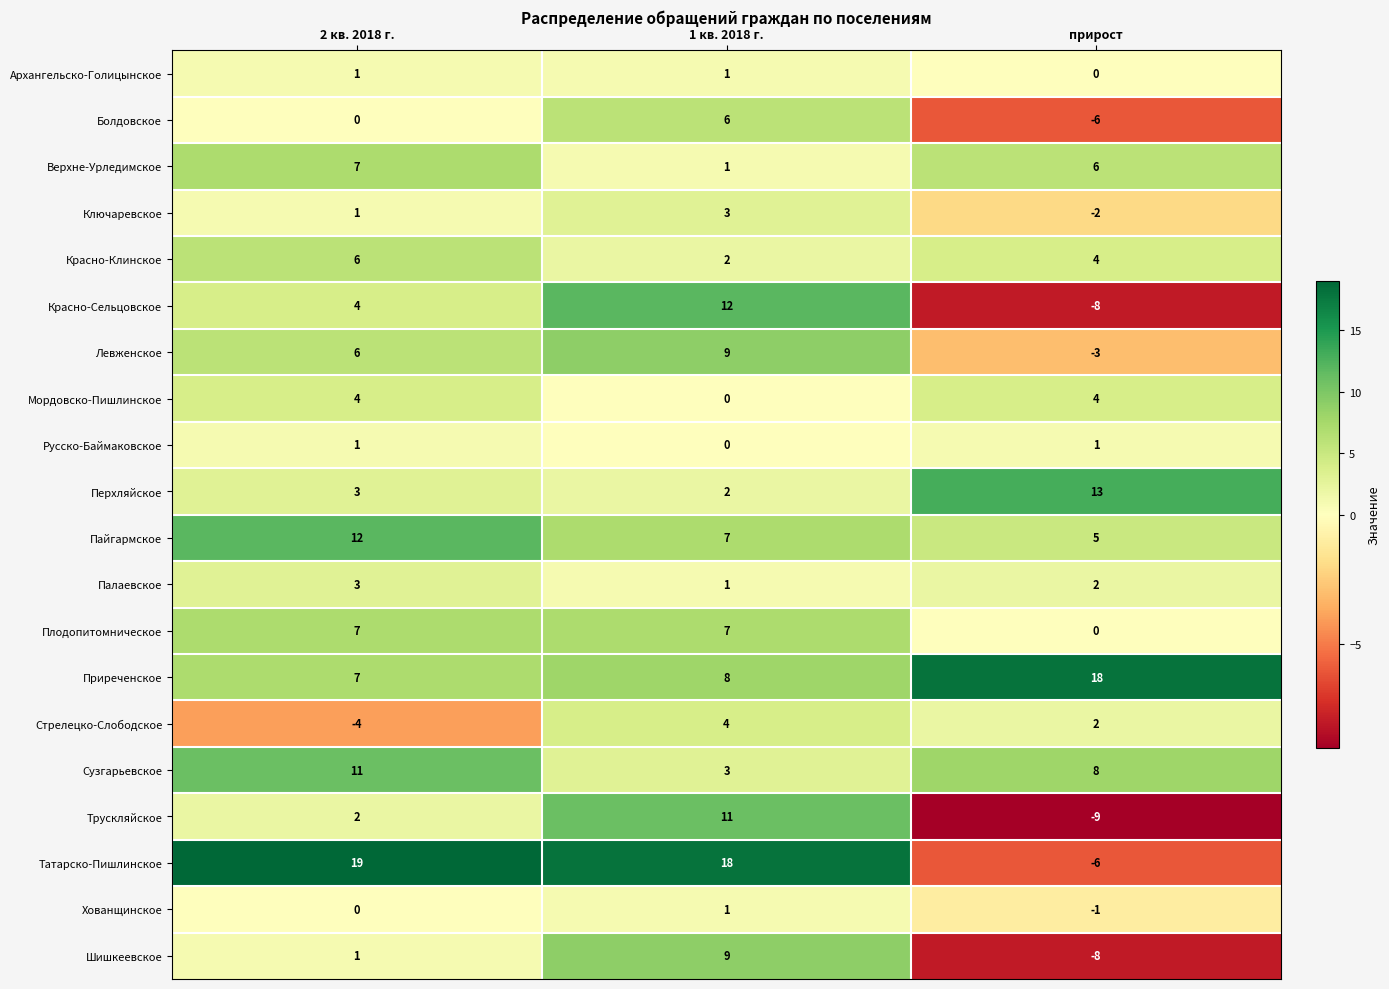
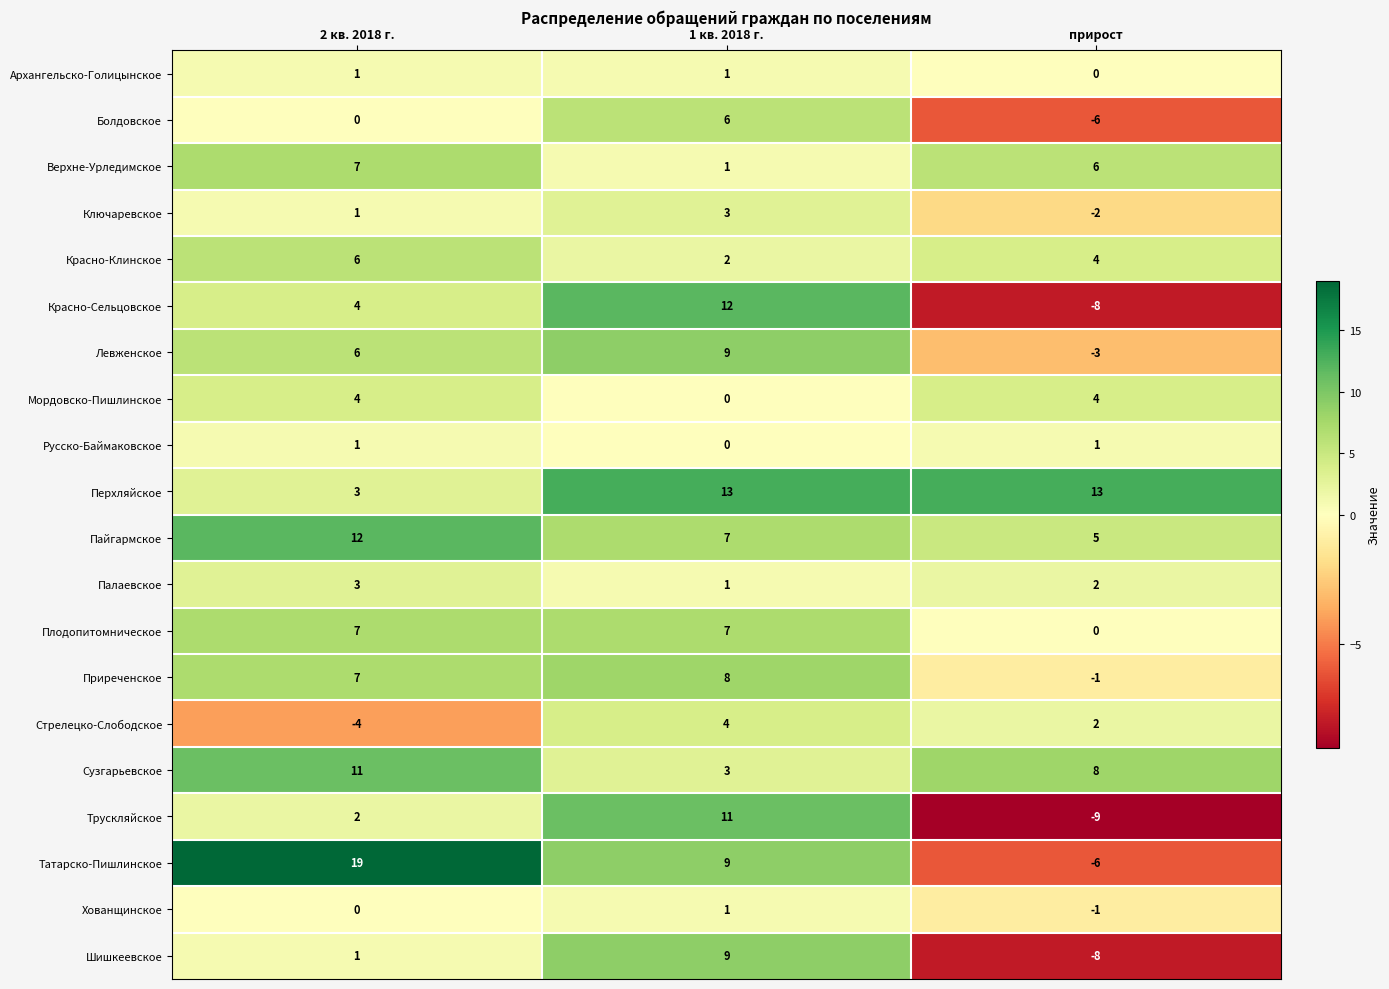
Перхляйское, 1 кв. 2018 г.: 2 -> 13
Приреченское, прирост: 18 -> -1
Татарско-Пишлинское, 1 кв. 2018 г.: 18 -> 9
